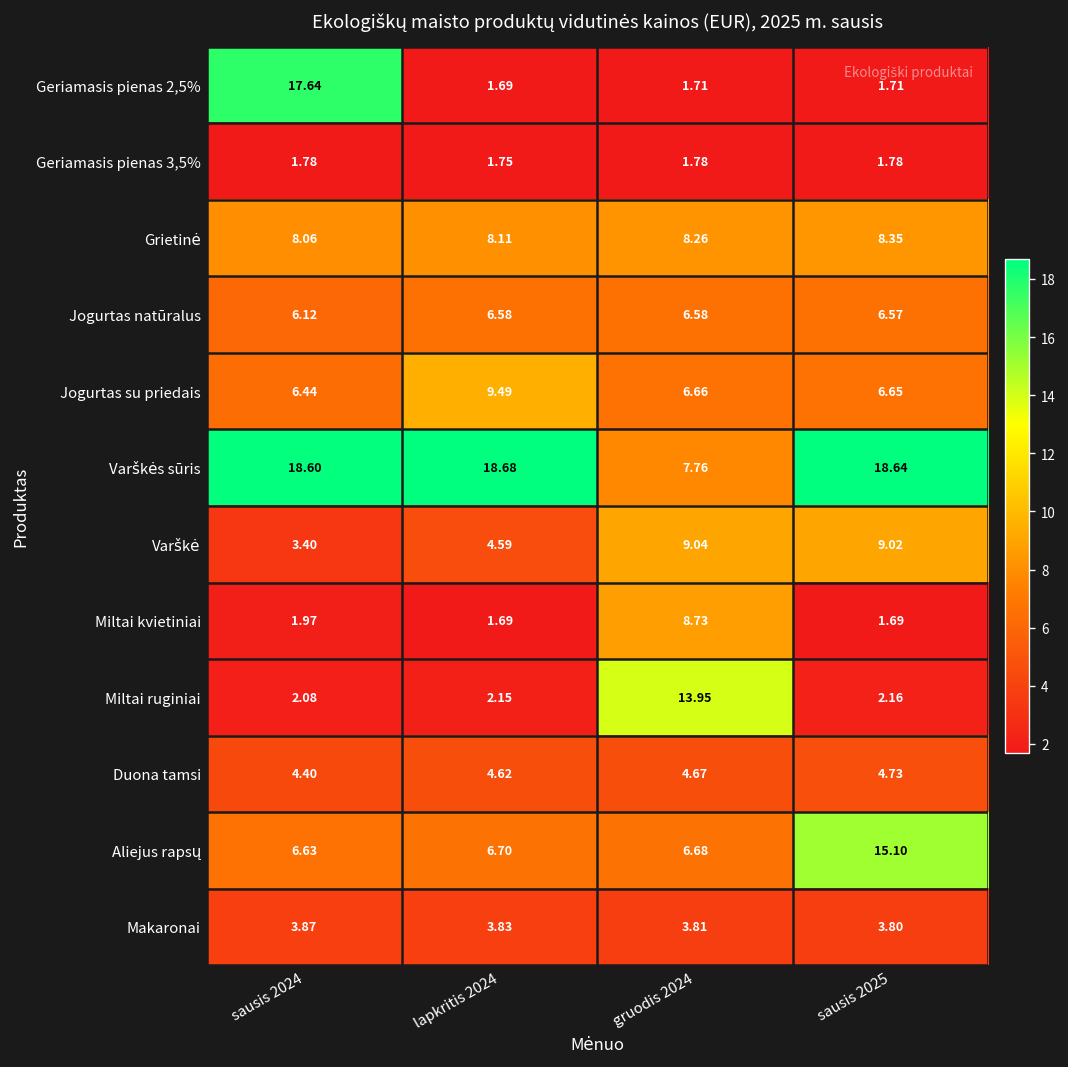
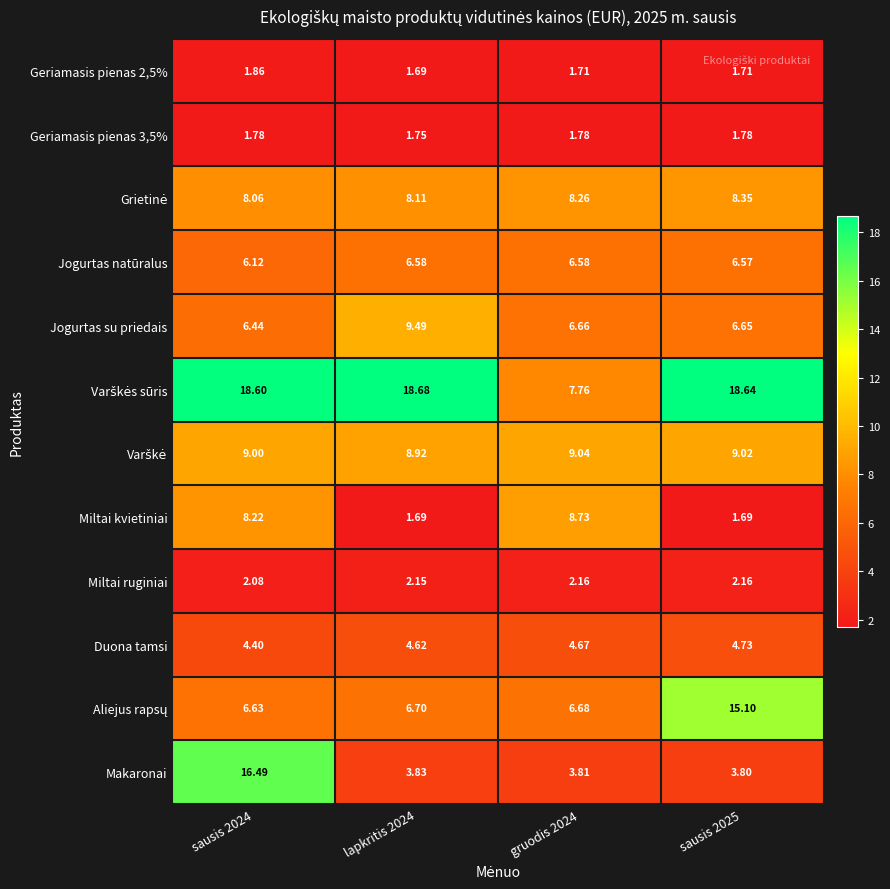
Geriamasis pienas 2,5%, sausis 2024: 17.64 -> 1.86
Varškė, sausis 2024: 3.40 -> 9.00
Varškė, lapkritis 2024: 4.59 -> 8.92
Miltai kvietiniai, sausis 2024: 1.97 -> 8.22
Miltai ruginiai, gruodis 2024: 13.95 -> 2.16
Makaronai, sausis 2024: 3.87 -> 16.49
